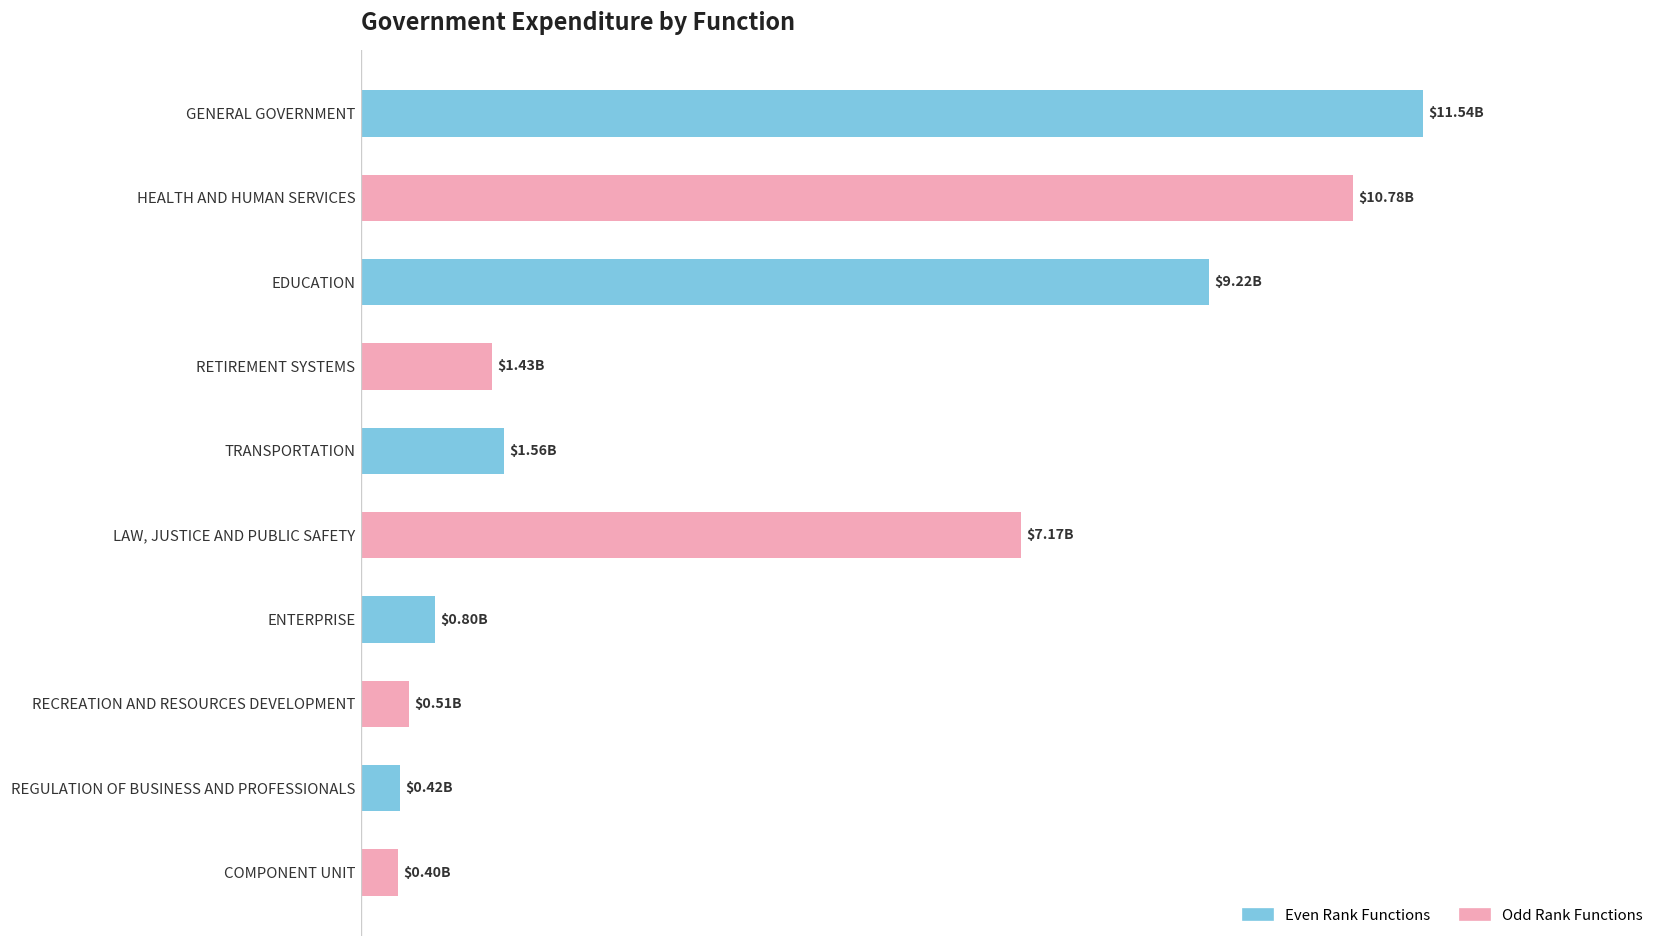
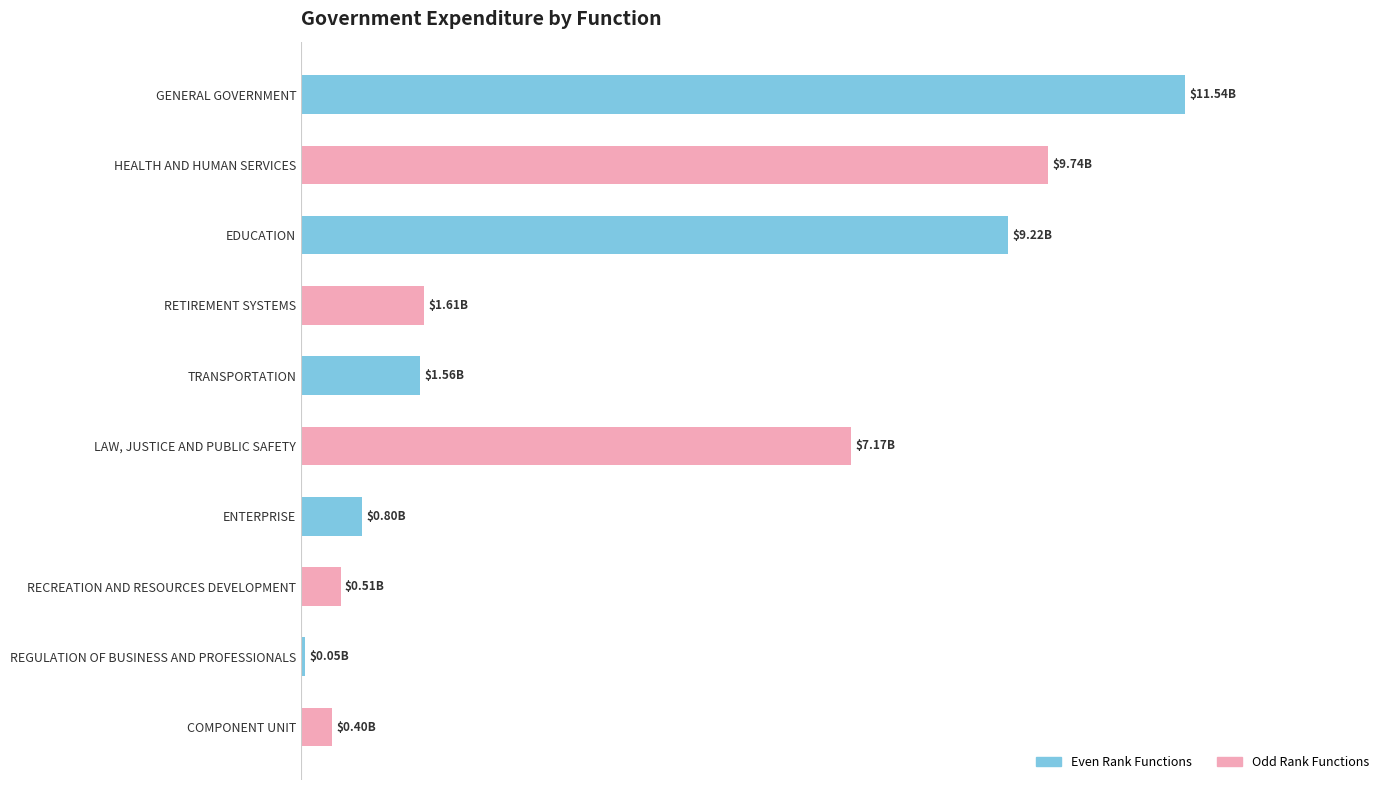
HEALTH AND HUMAN SERVICES: $10.78B -> $9.74B
RETIREMENT SYSTEMS: $1.43B -> $1.61B
REGULATION OF BUSINESS AND PROFESSIONALS: $0.42B -> $0.05B
